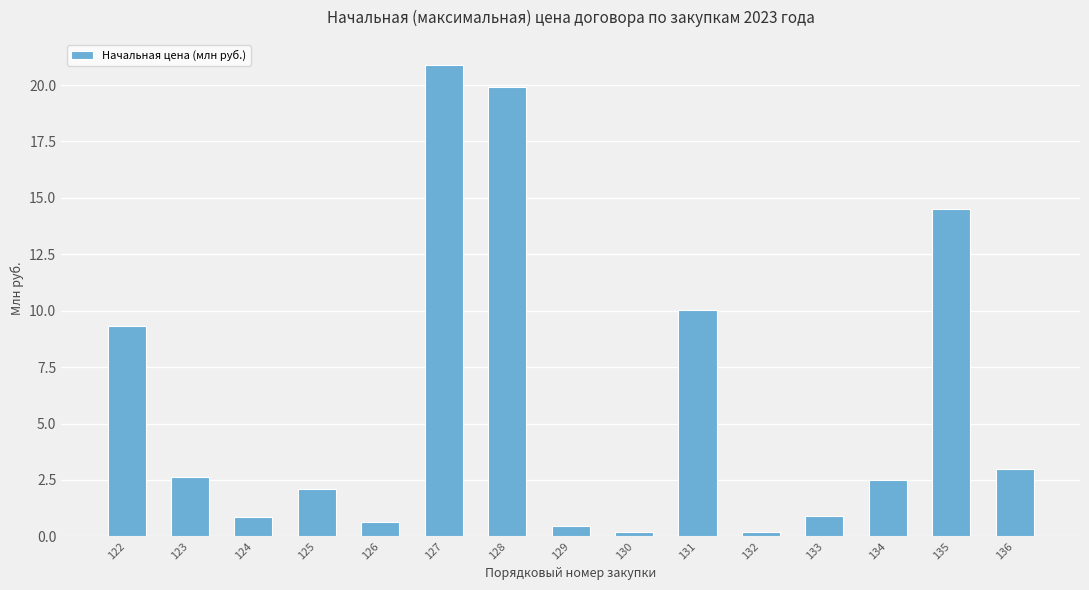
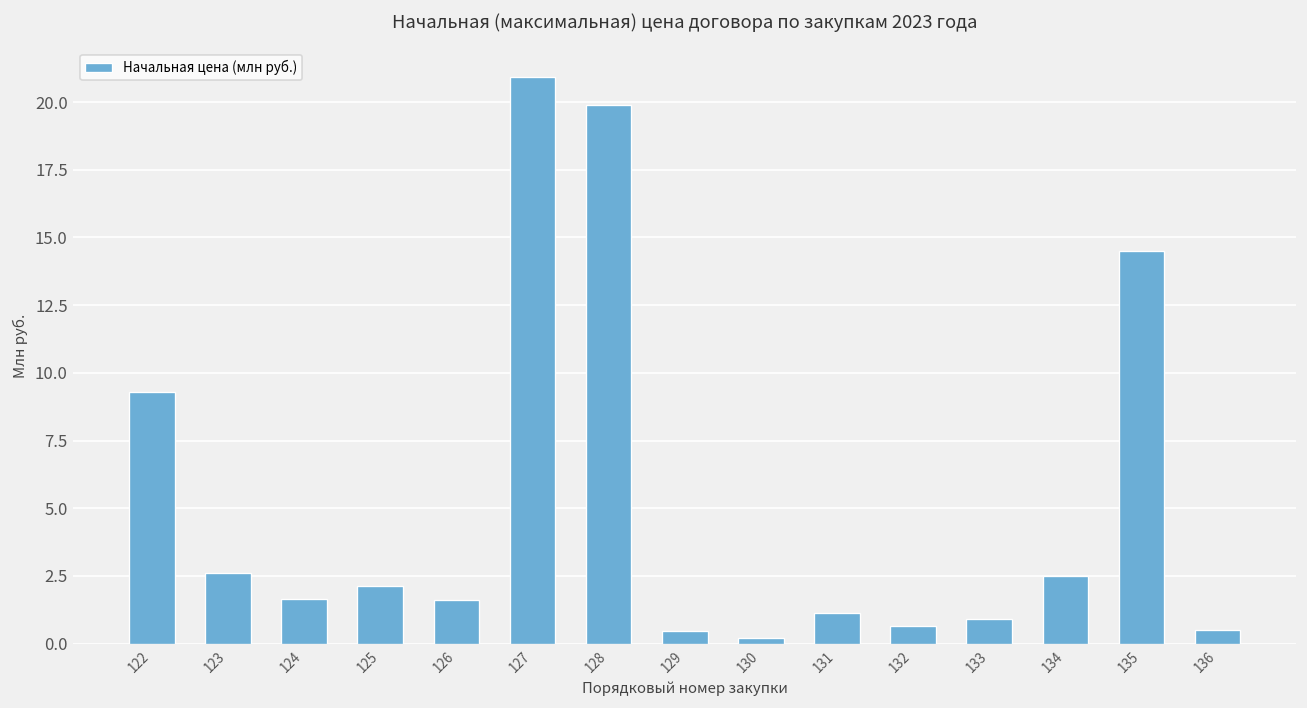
124: 0.8 -> 1.6
126: 0.6 -> 1.6
131: 10.0 -> 1.1
132: 0.2 -> 0.7
136: 3.0 -> 0.5
